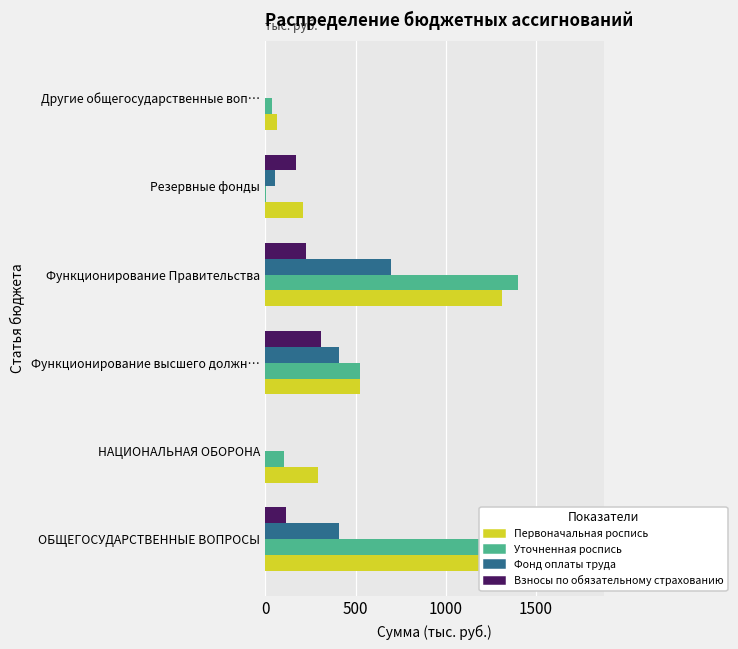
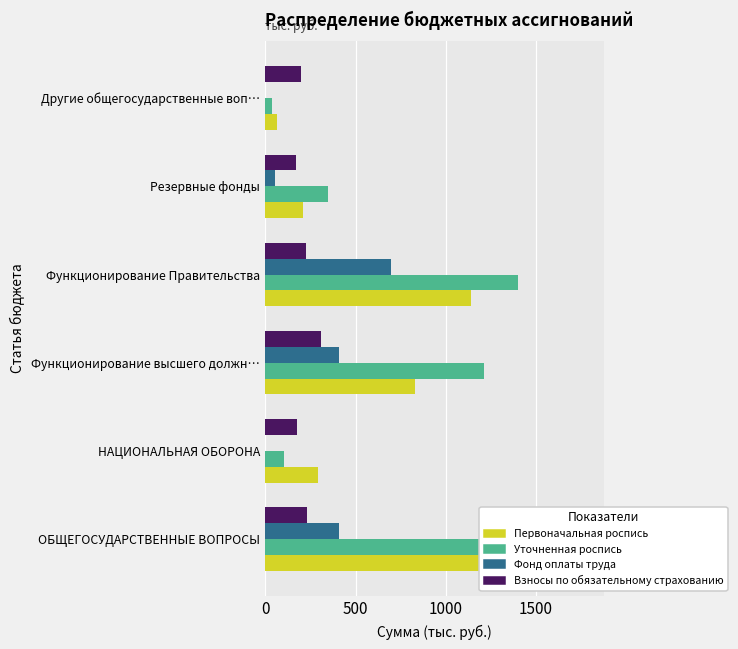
Взносы по обязательному страхованию, Другие общегосударственные воп…: 0 -> 200
Уточненная роспись, Резервные фонды: 10 -> 350
Первоначальная роспись, Функционирование Правительства: 1310 -> 1140
Уточненная роспись, Функционирование высшего должн…: 530 -> 1210
Первоначальная роспись, Функционирование высшего должн…: 530 -> 830
Взносы по обязательному страхованию, НАЦИОНАЛЬНАЯ ОБОРОНА: 0 -> 170
Взносы по обязательному страхованию, ОБЩЕГОСУДАРСТВЕННЫЕ ВОПРОСЫ: 120 -> 230
